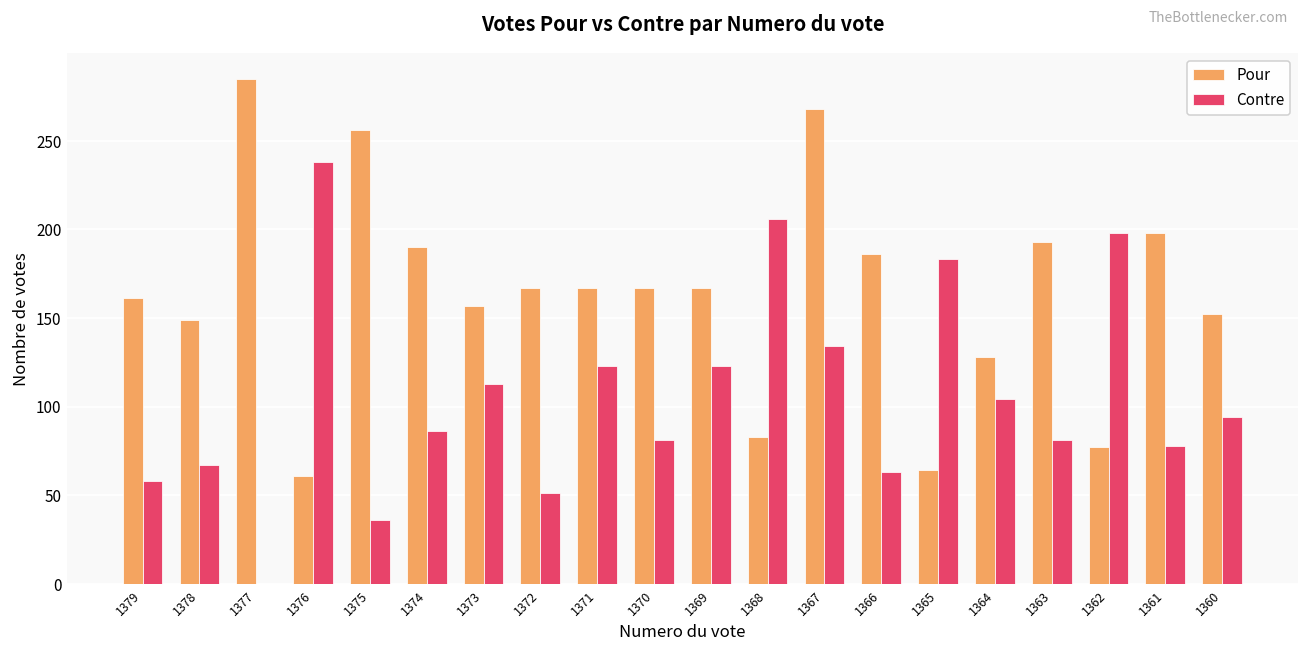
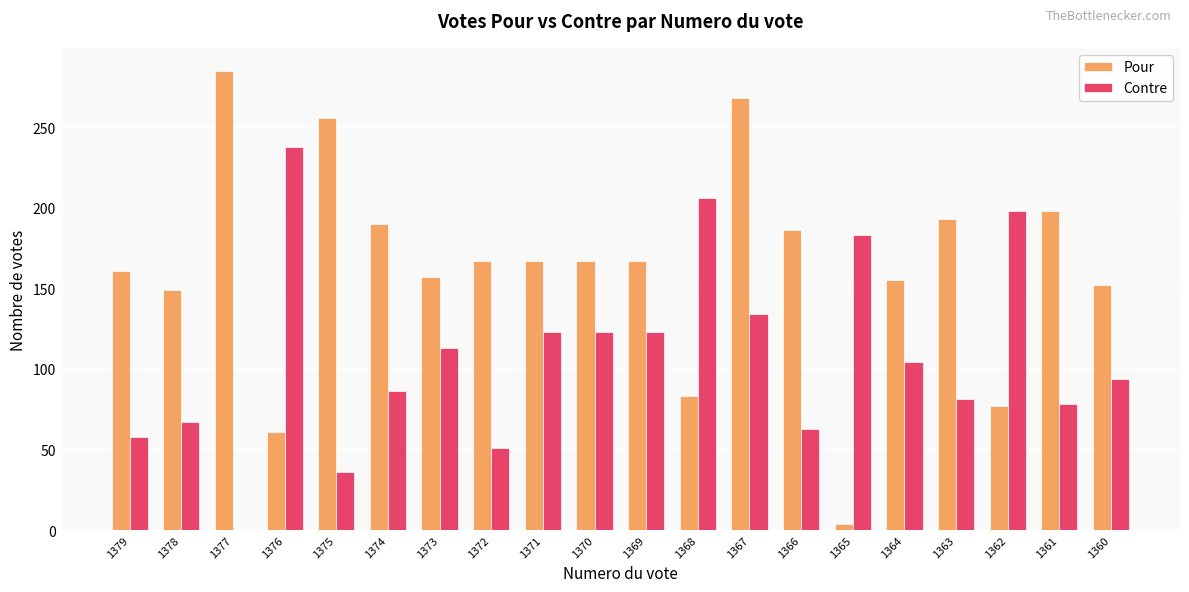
Contre, 1370: 81 -> 123
Pour, 1365: 64 -> 4
Pour, 1364: 128 -> 155
